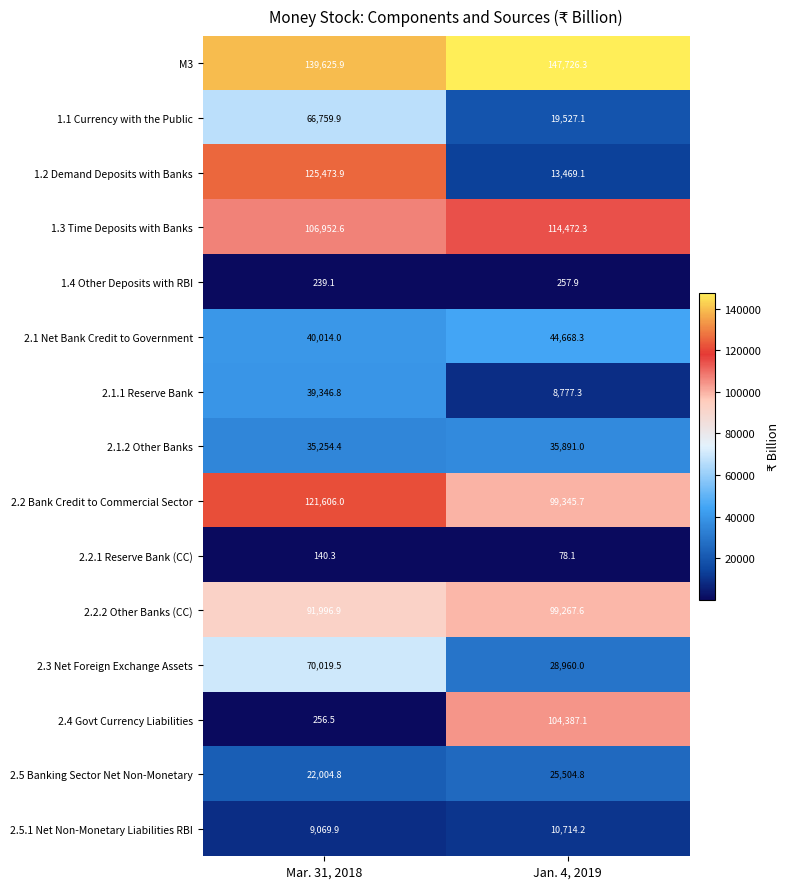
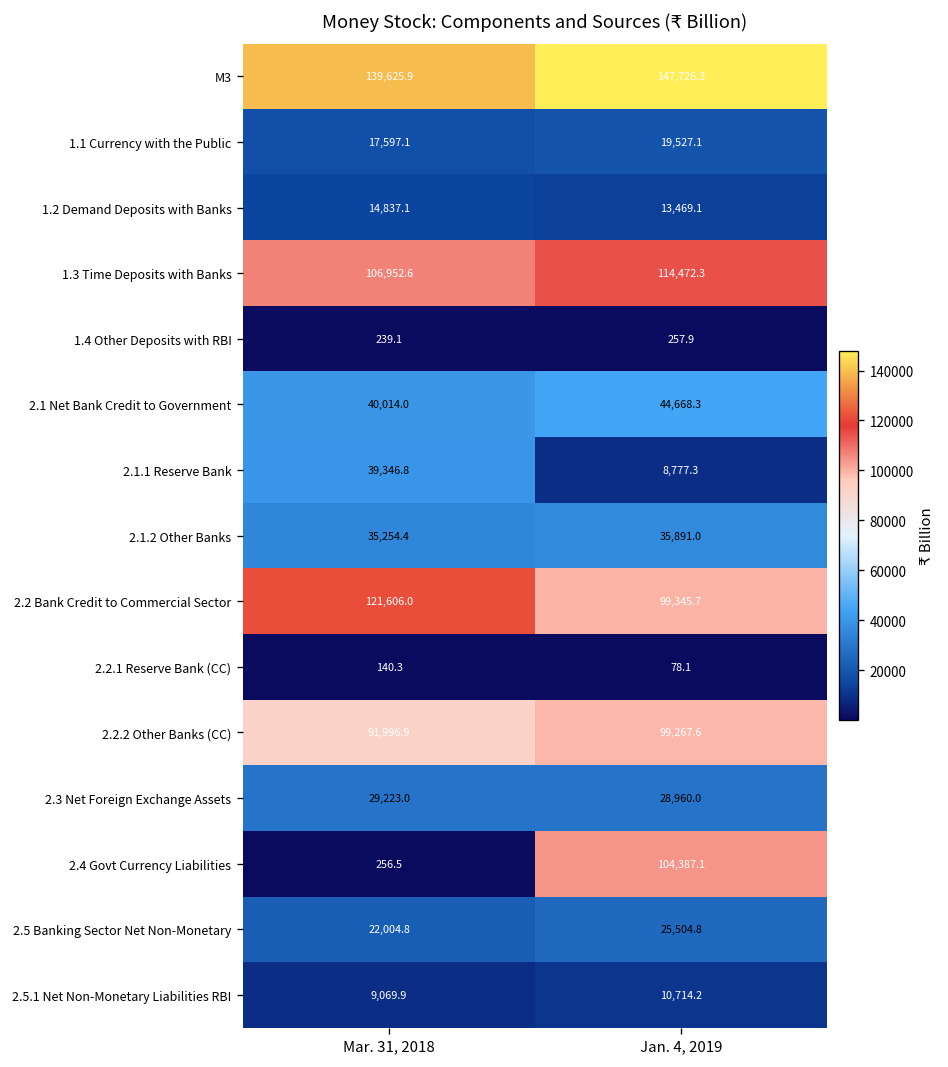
1.1 Currency with the Public, Mar. 31, 2018: 66,759.9 -> 17,597.1
1.2 Demand Deposits with Banks, Mar. 31, 2018: 125,473.9 -> 14,837.1
2.3 Net Foreign Exchange Assets, Mar. 31, 2018: 70,019.5 -> 29,223.0
